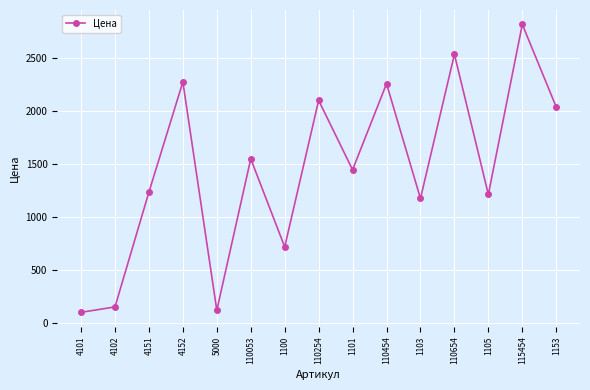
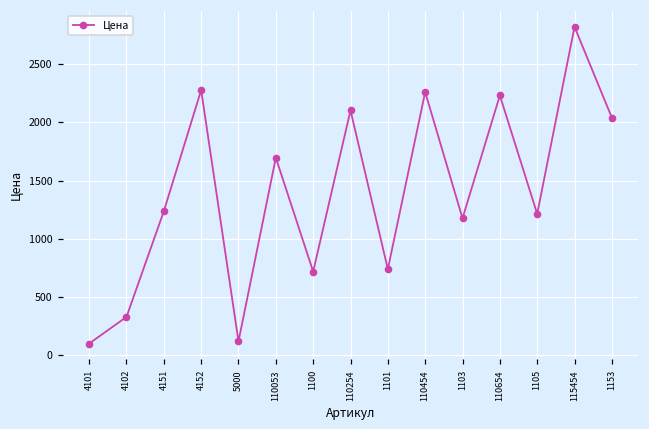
4102: 150 -> 330
110053: 1550 -> 1700
1101: 1450 -> 740
110654: 2540 -> 2230
